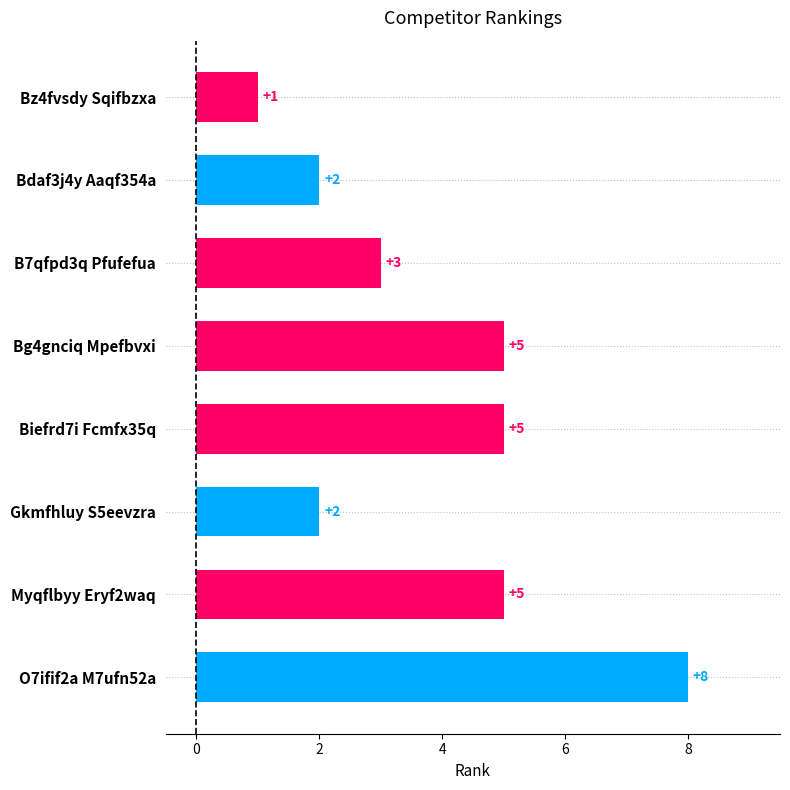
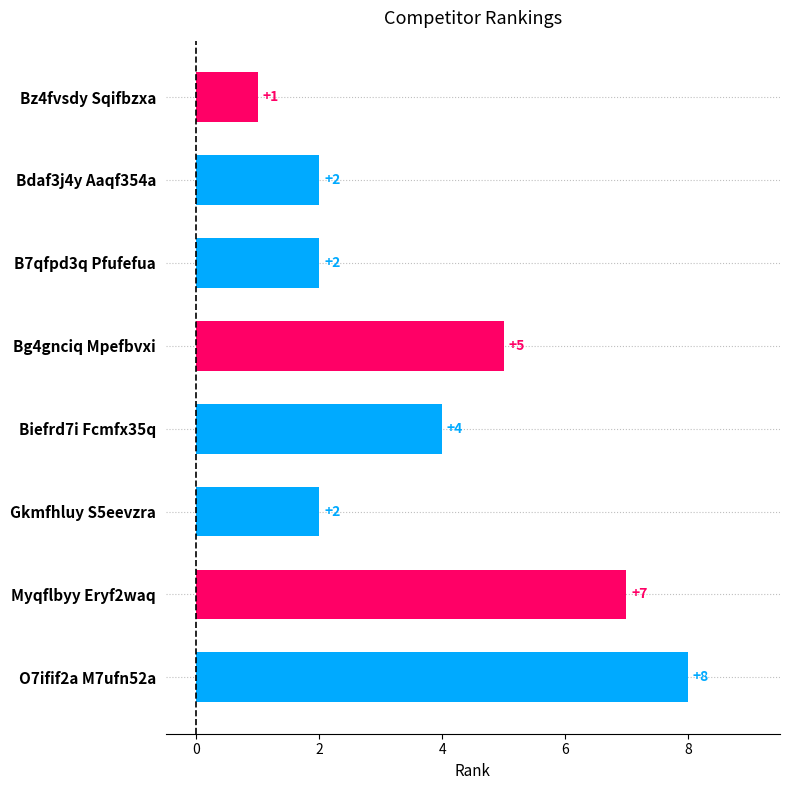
B7qfpd3q Pfufefua: +3 -> +2
Biefrd7i Fcmfx35q: +5 -> +4
Myqflbyy Eryf2waq: +5 -> +7
